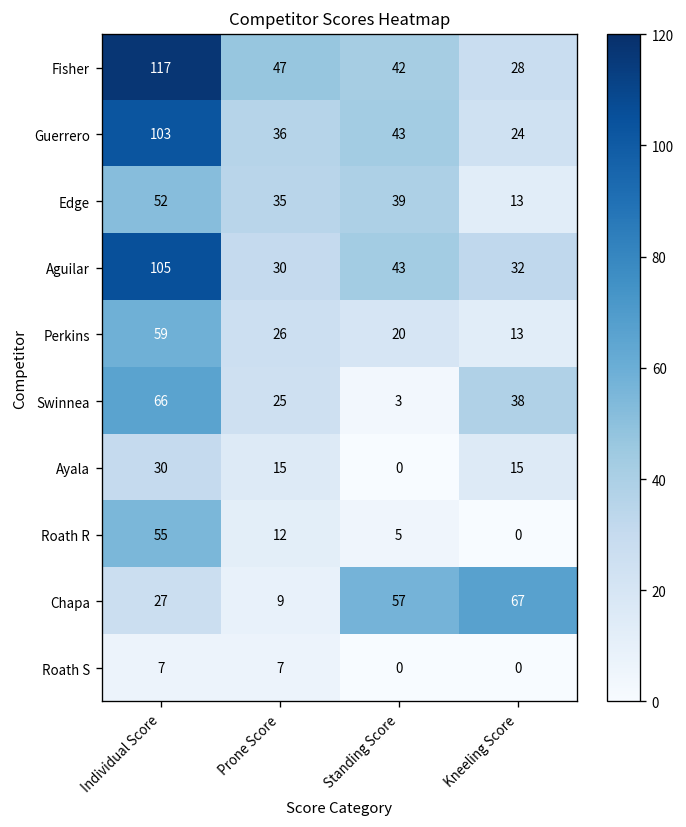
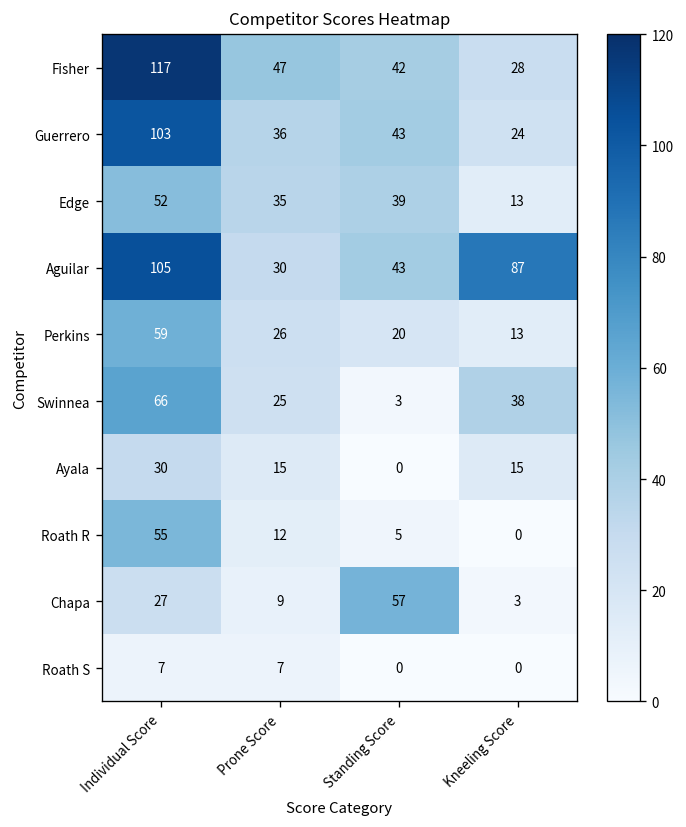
Aguilar, Kneeling Score: 32 -> 87
Chapa, Kneeling Score: 67 -> 3
